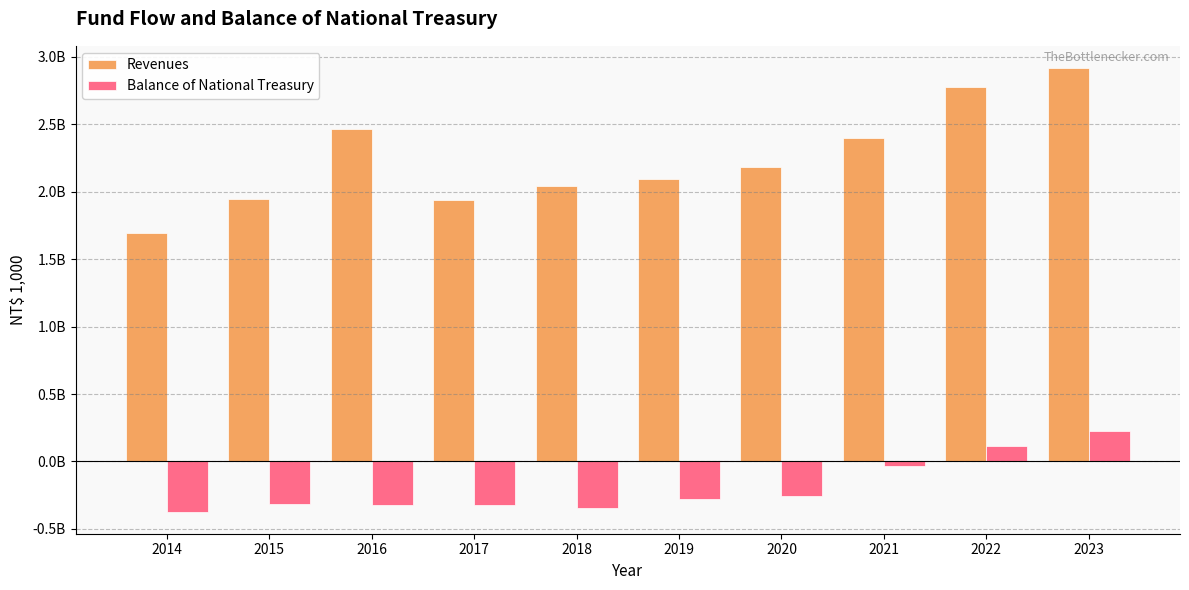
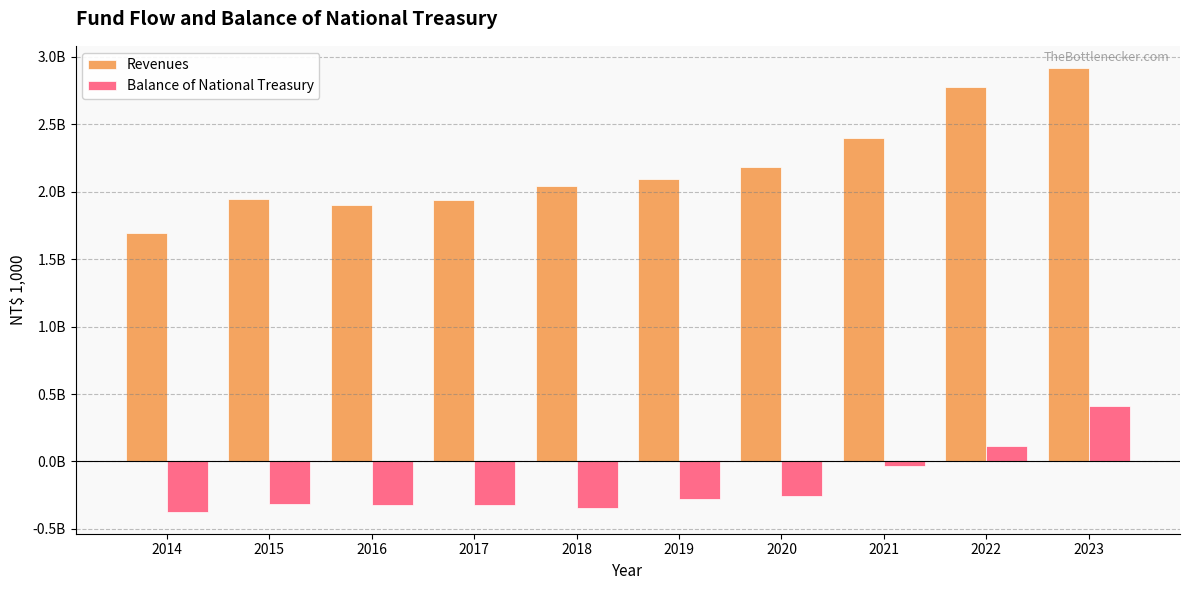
Revenues, 2016: 2470000000 -> 1900000000
Balance of National Treasury, 2023: 220000000 -> 410000000
